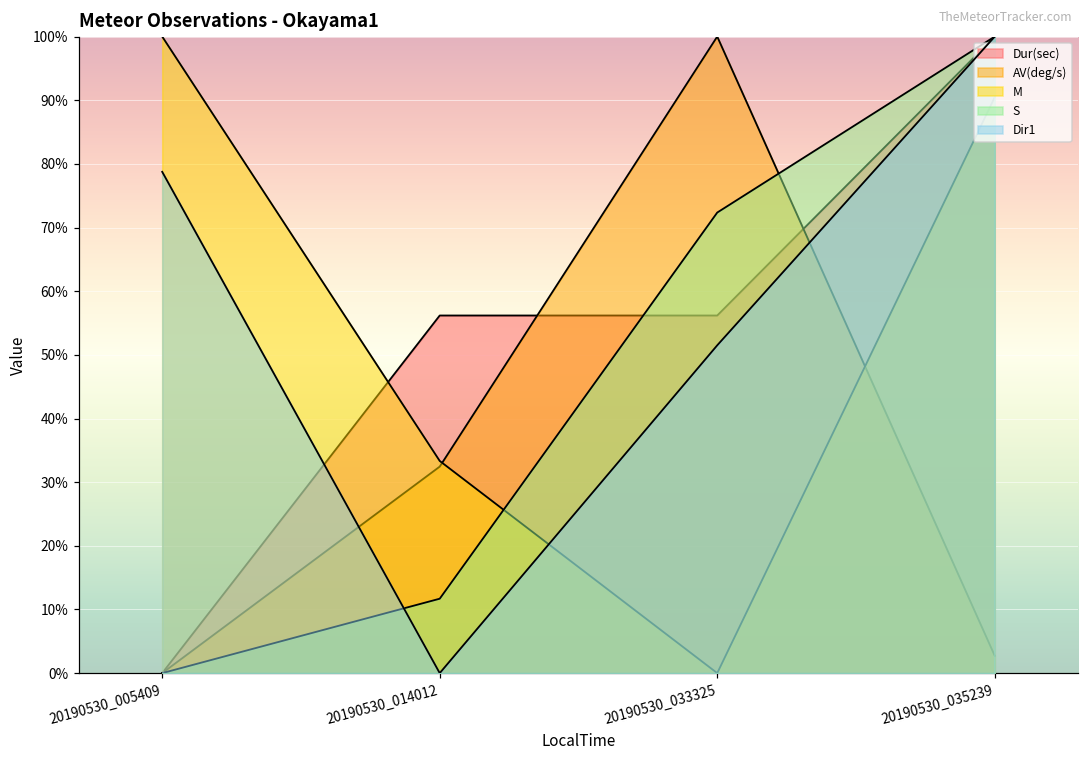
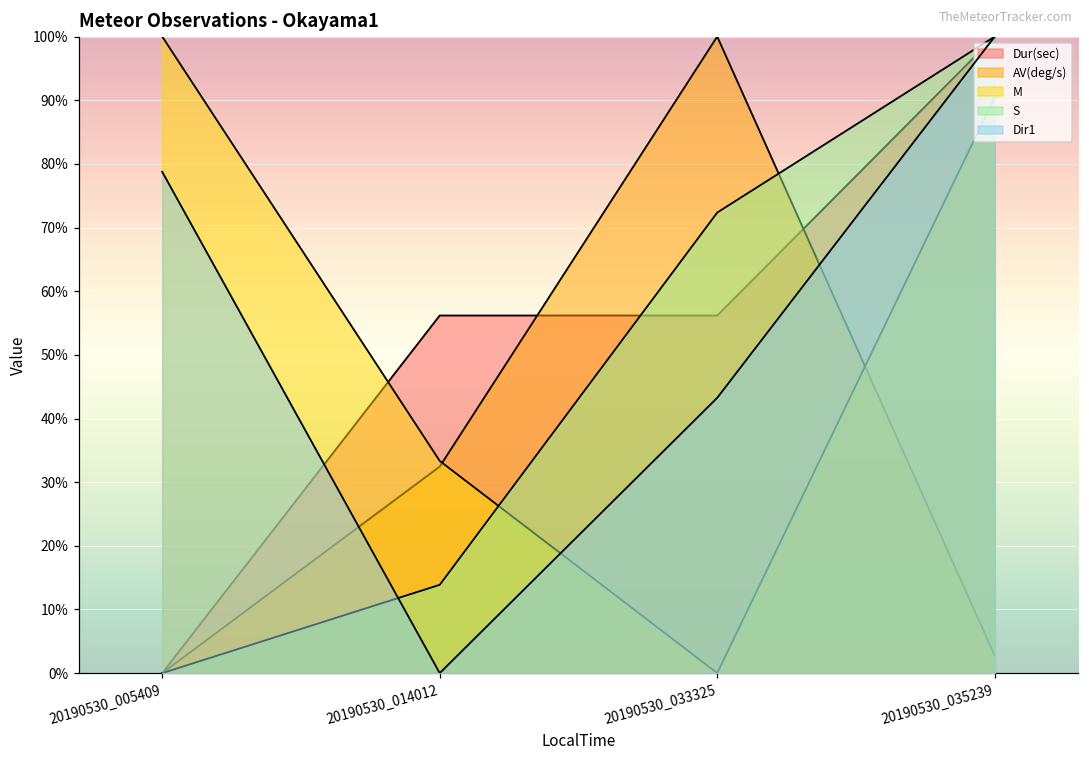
S, 20190530_014012: 12% -> 14%
Dir1, 20190530_033325: 51% -> 43%
